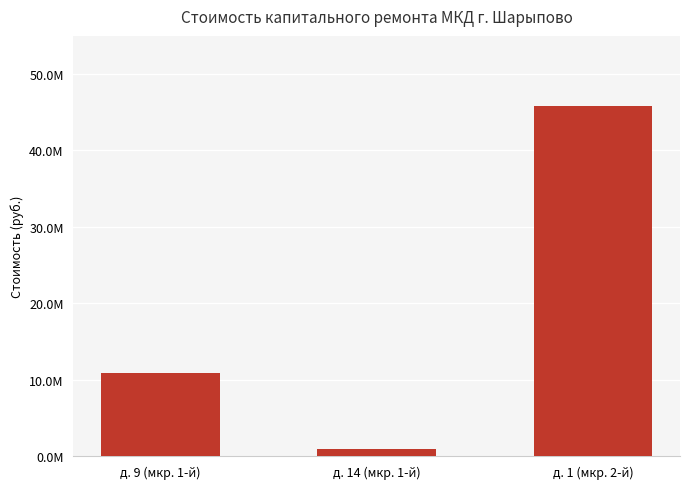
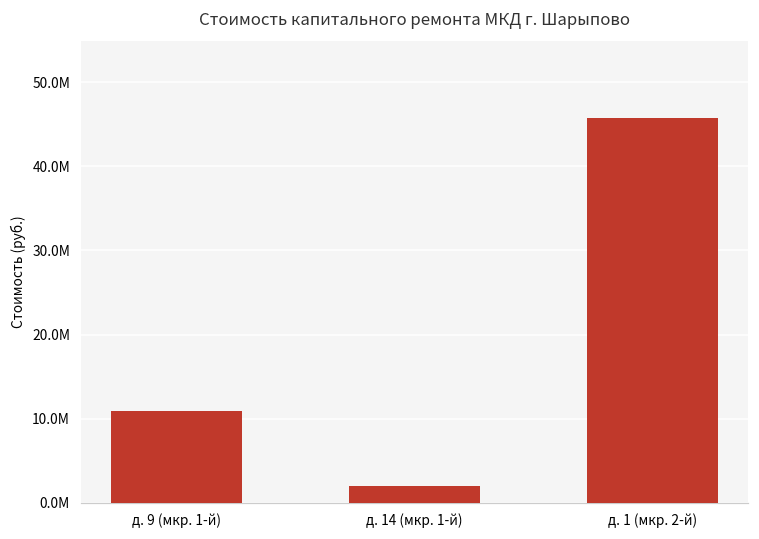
д. 14 (мкр. 1-й): 1000000 -> 2000000
